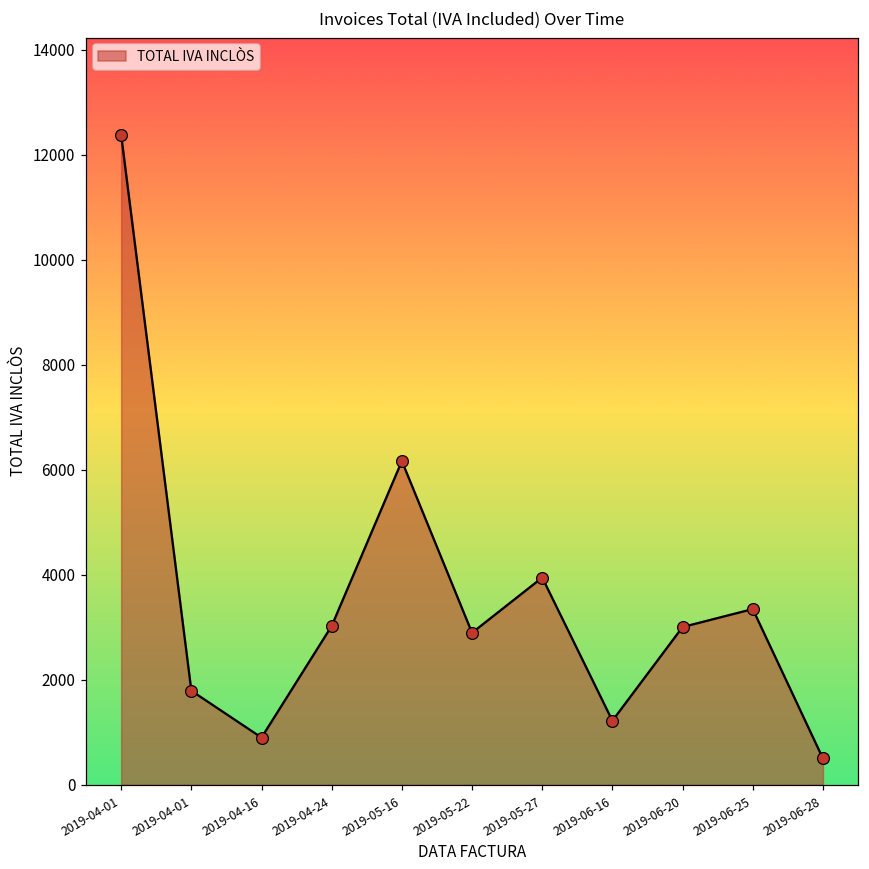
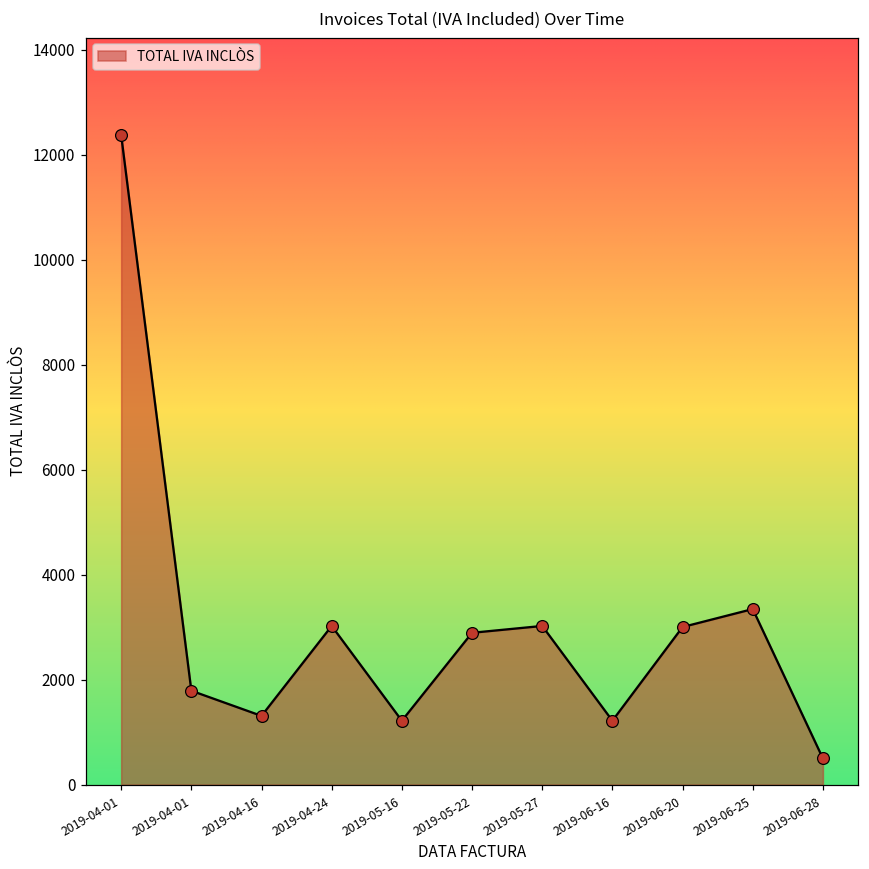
2019-04-16: 900 -> 1300
2019-05-16: 6200 -> 1200
2019-05-27: 3900 -> 3000
